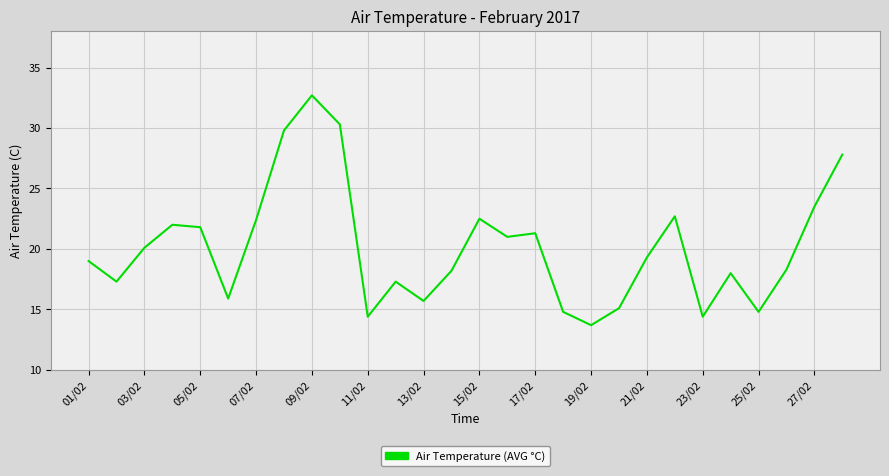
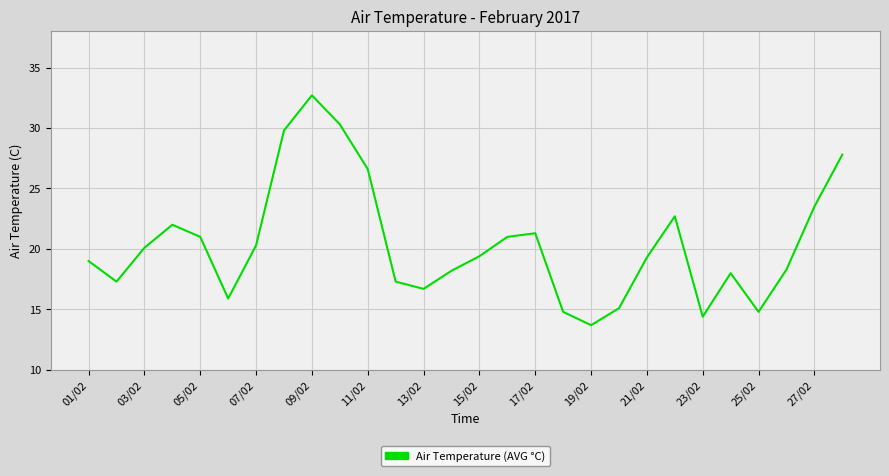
05/02: 21.8 -> 21.0
07/02: 22.4 -> 20.3
11/02: 14.4 -> 26.6
13/02: 15.7 -> 16.7
15/02: 22.5 -> 19.4
